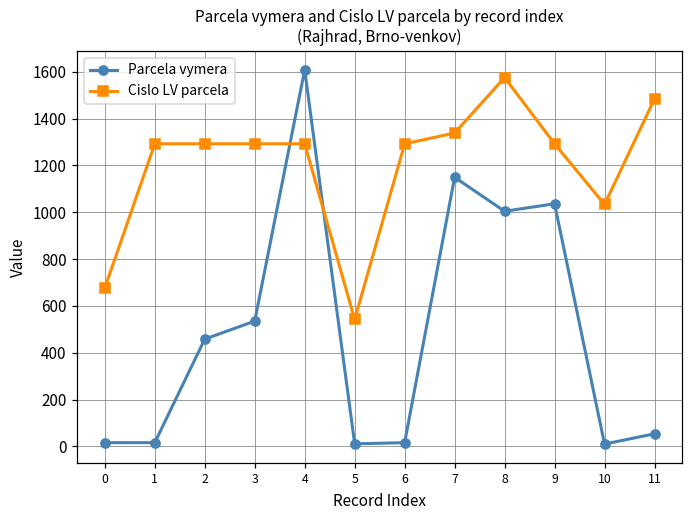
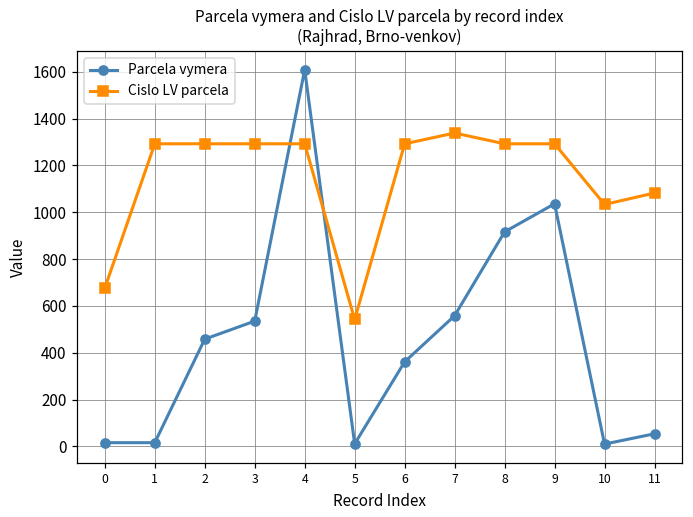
Parcela vymera, 6: 20 -> 360
Parcela vymera, 7: 1150 -> 560
Parcela vymera, 8: 1000 -> 920
Cislo LV parcela, 8: 1580 -> 1290
Cislo LV parcela, 11: 1480 -> 1080
